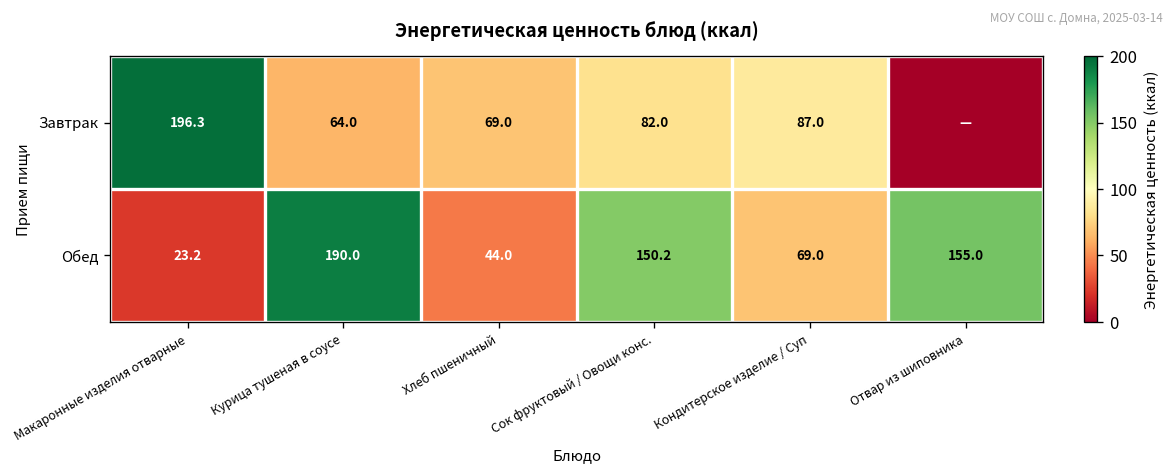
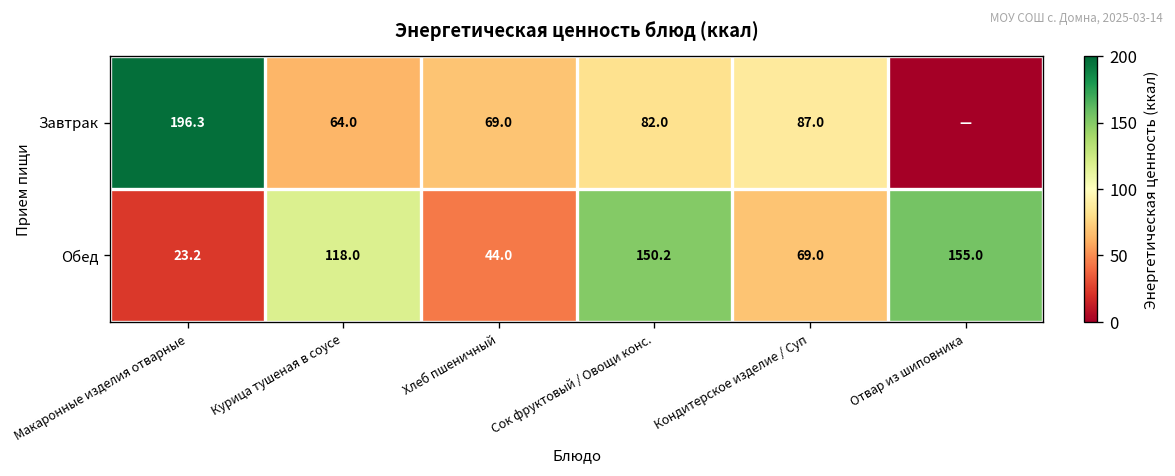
Обед, Курица тушеная в соусе: 190.0 -> 118.0
